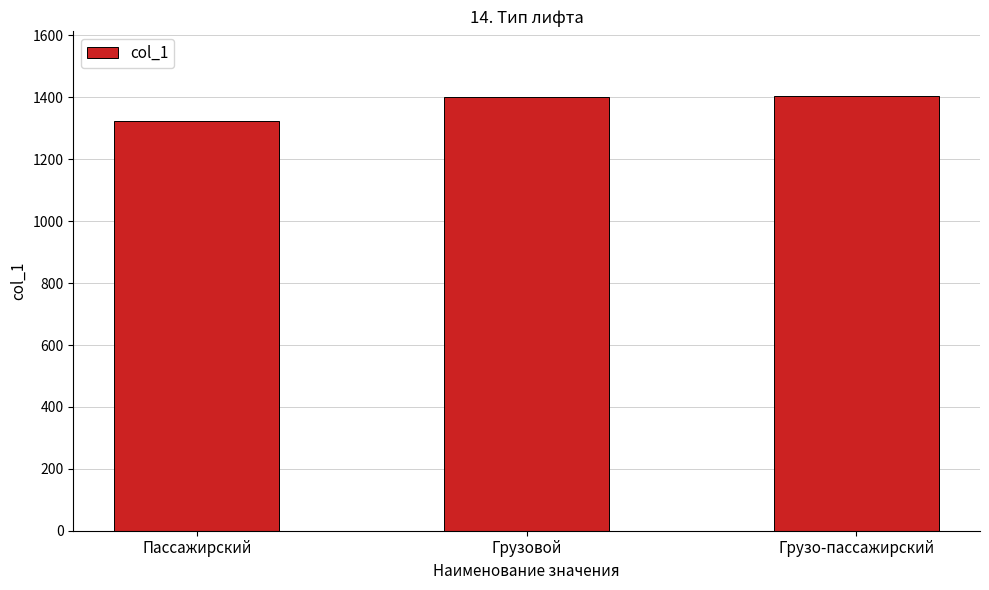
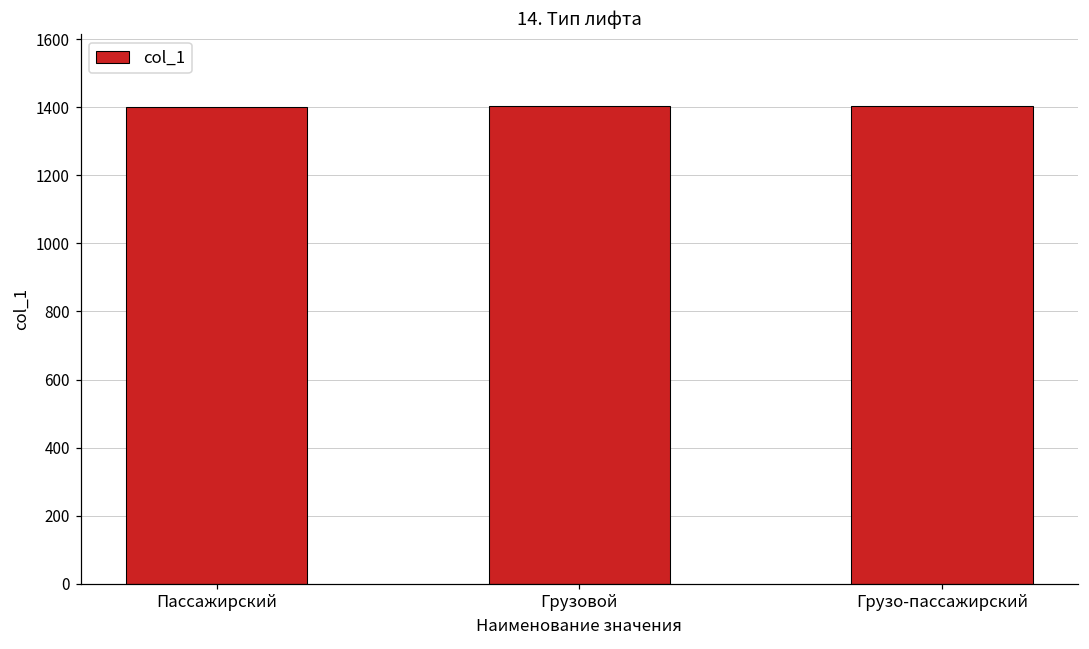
Пассажирский: 1330 -> 1400
